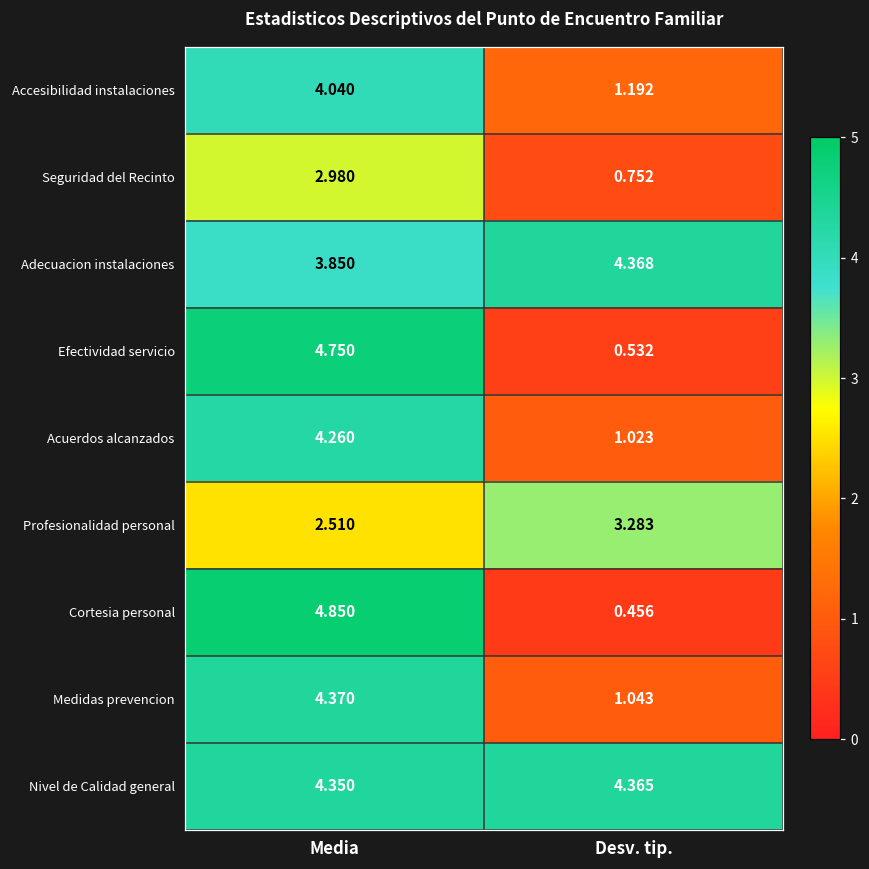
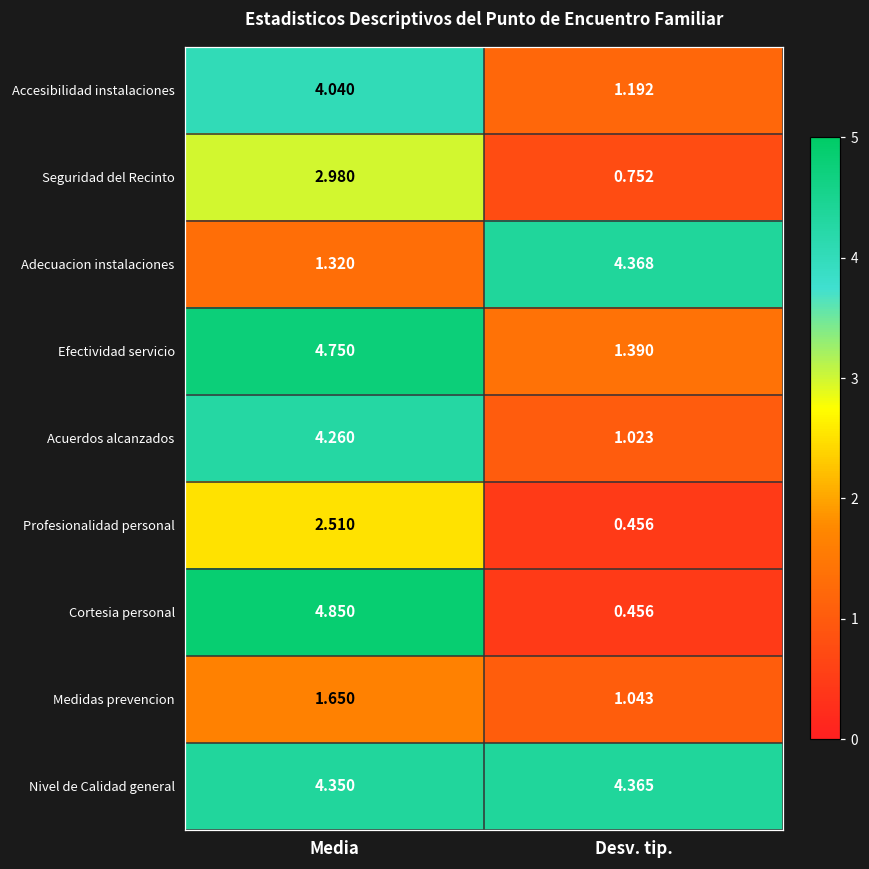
Adecuacion instalaciones, Media: 3.850 -> 1.320
Efectividad servicio, Desv. tip.: 0.532 -> 1.390
Profesionalidad personal, Desv. tip.: 3.283 -> 0.456
Medidas prevencion, Media: 4.370 -> 1.650
